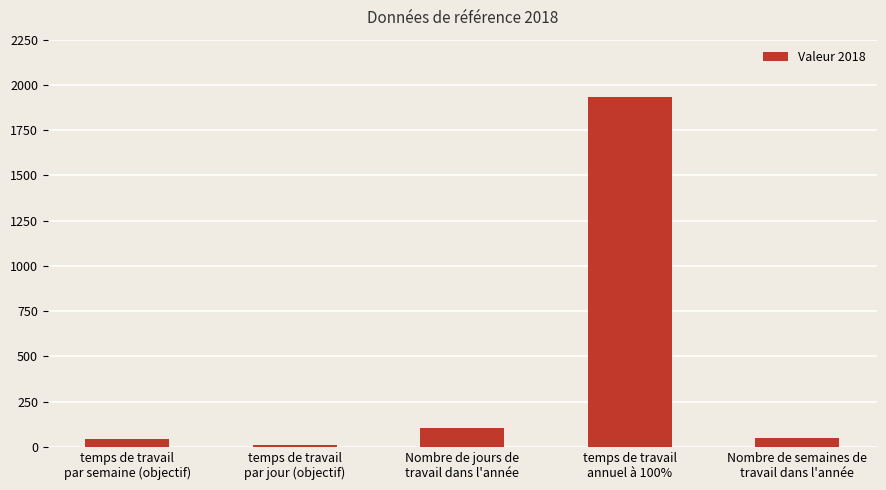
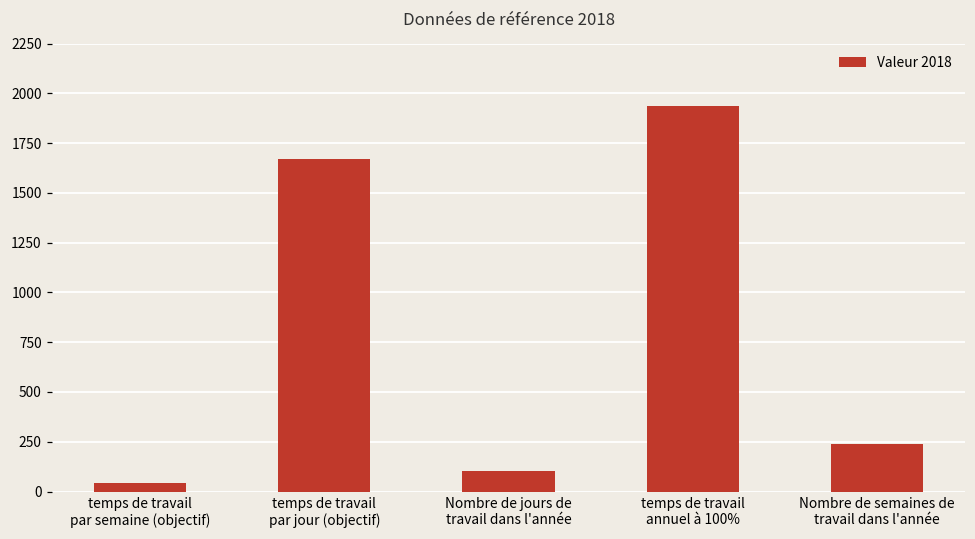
temps de travail par jour (objectif): 10 -> 1670
Nombre de semaines de travail dans l'année: 50 -> 240
